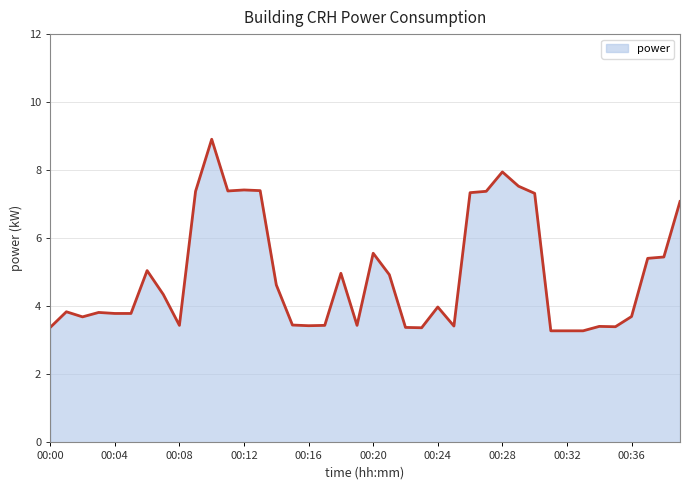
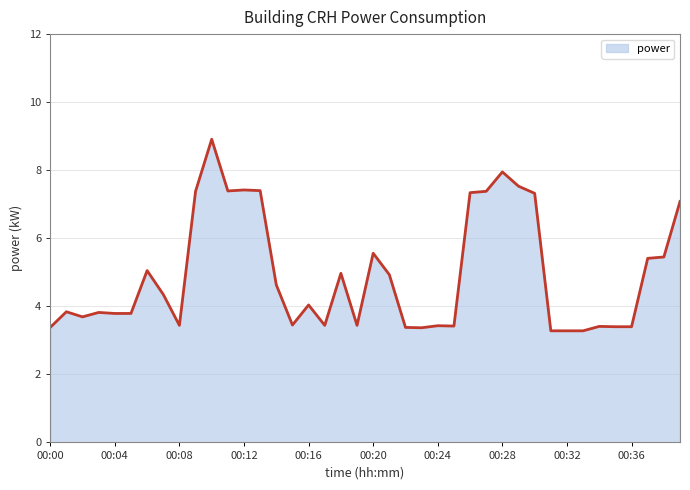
00:16: 3.4 -> 4.0
00:24: 4.0 -> 3.4
00:36: 3.7 -> 3.4
